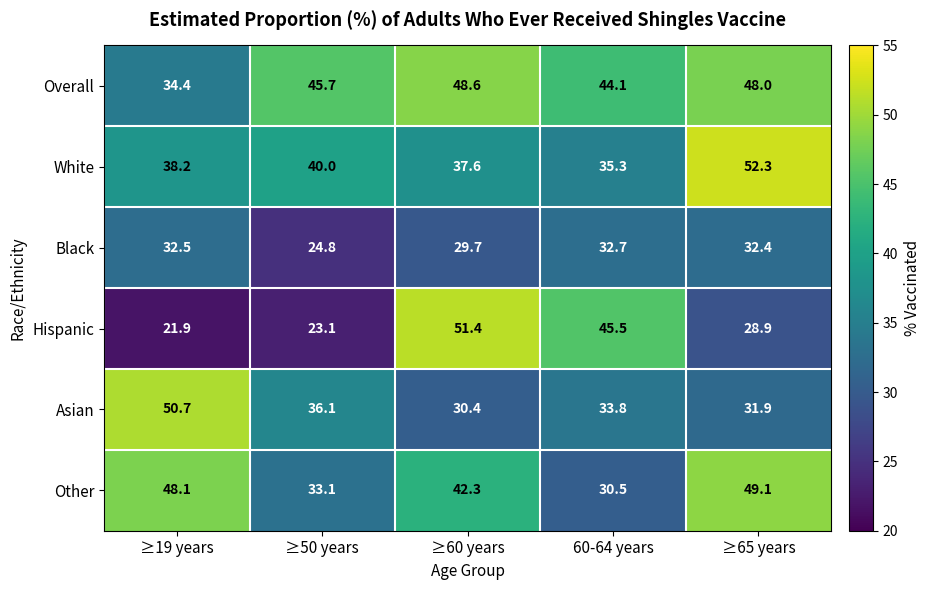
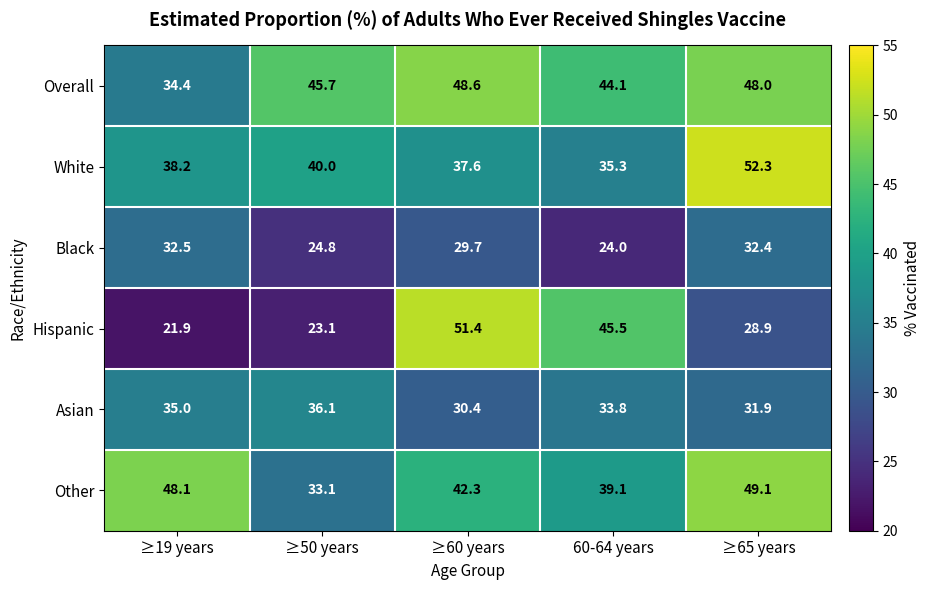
Black, 60-64 years: 32.7 -> 24.0
Asian, ≥19 years: 50.7 -> 35.0
Other, 60-64 years: 30.5 -> 39.1
